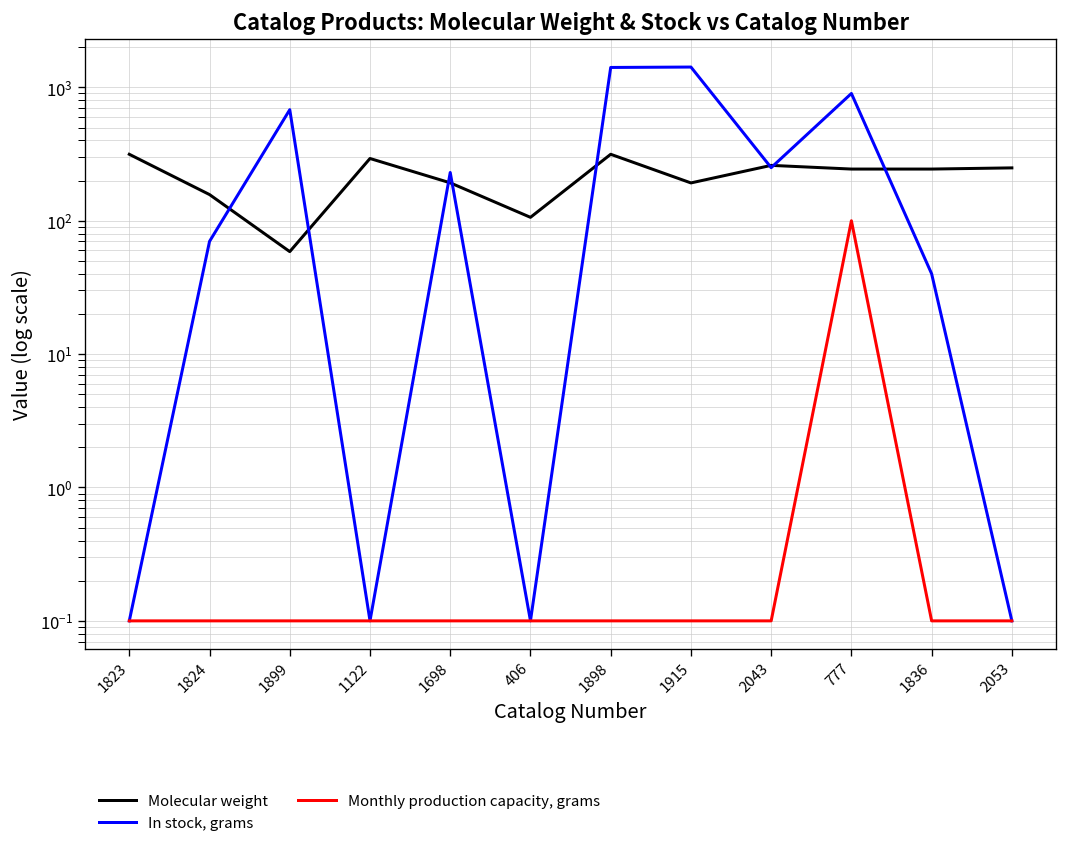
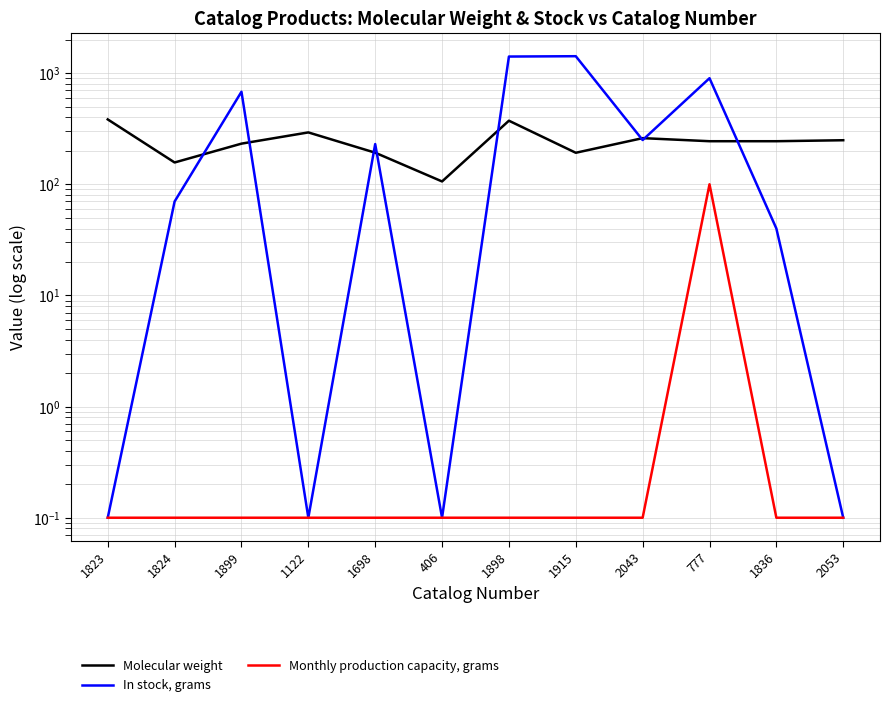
Molecular weight, 1823: 310 -> 380
Molecular weight, 1899: 60 -> 230
Molecular weight, 1898: 310 -> 370
